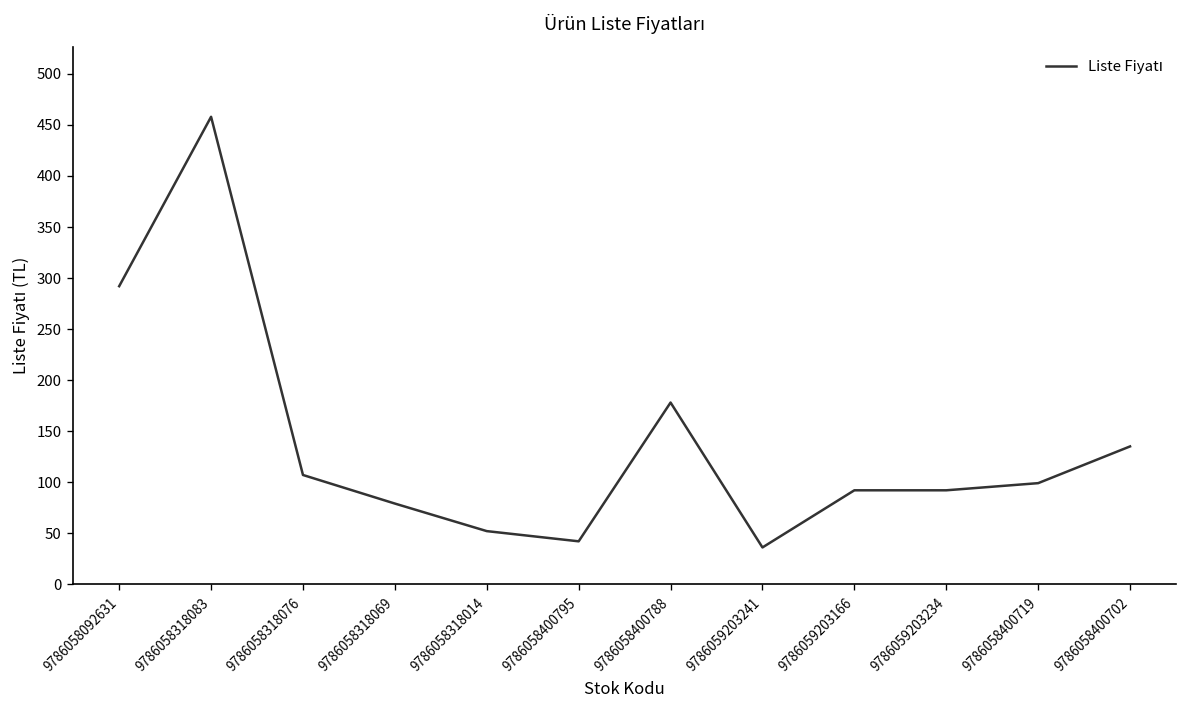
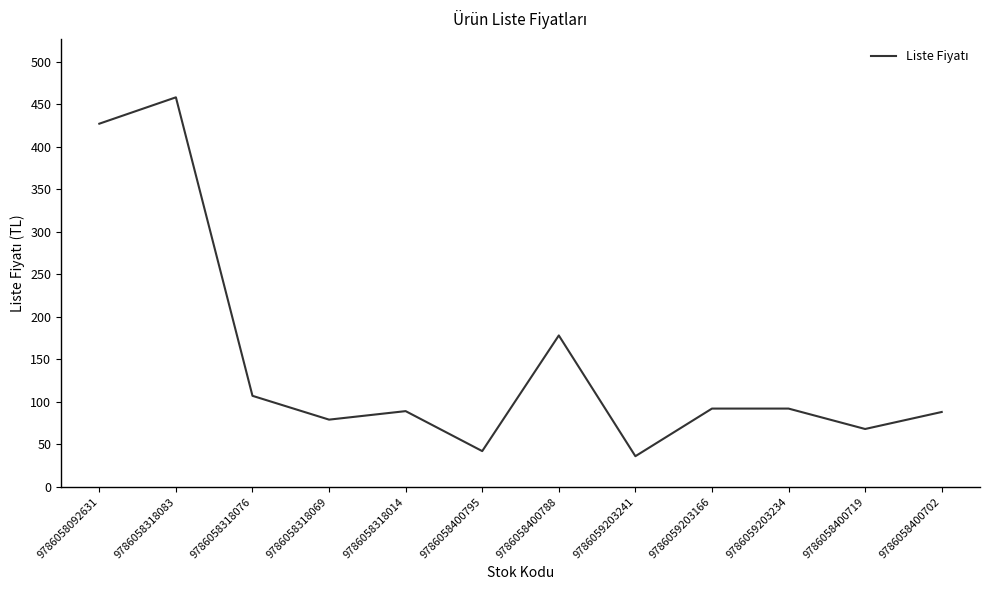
9786058092631: 290 -> 430
9786058318014: 50 -> 90
9786058400719: 100 -> 70
9786058400702: 140 -> 90
